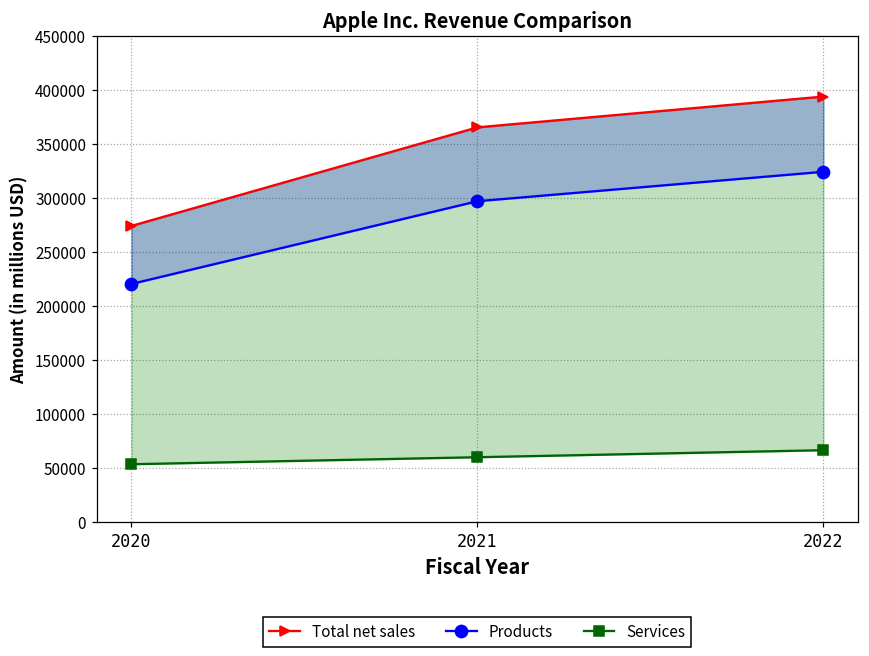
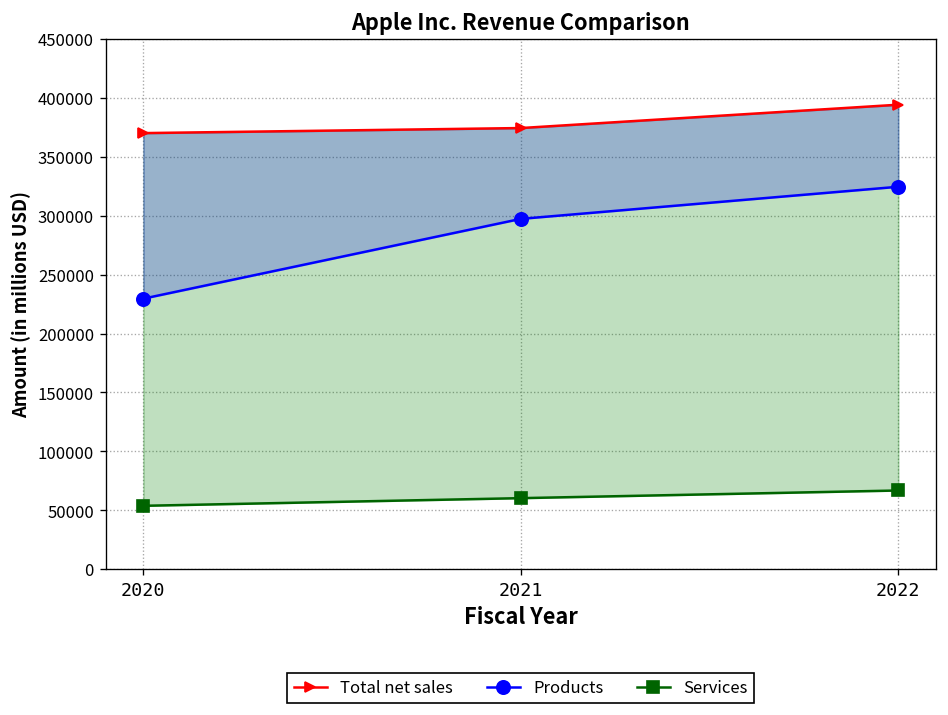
Total net sales, 2020: 270000 -> 370000
Products, 2020: 220000 -> 230000
Total net sales, 2021: 366000 -> 375000
